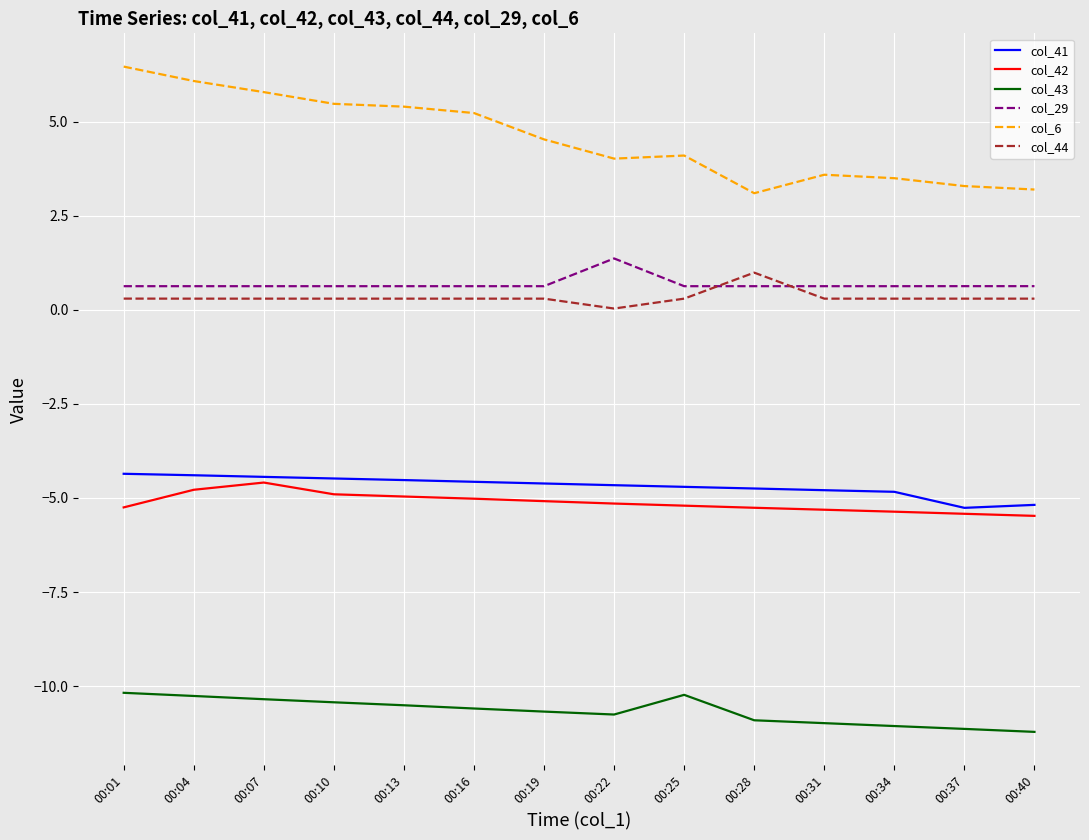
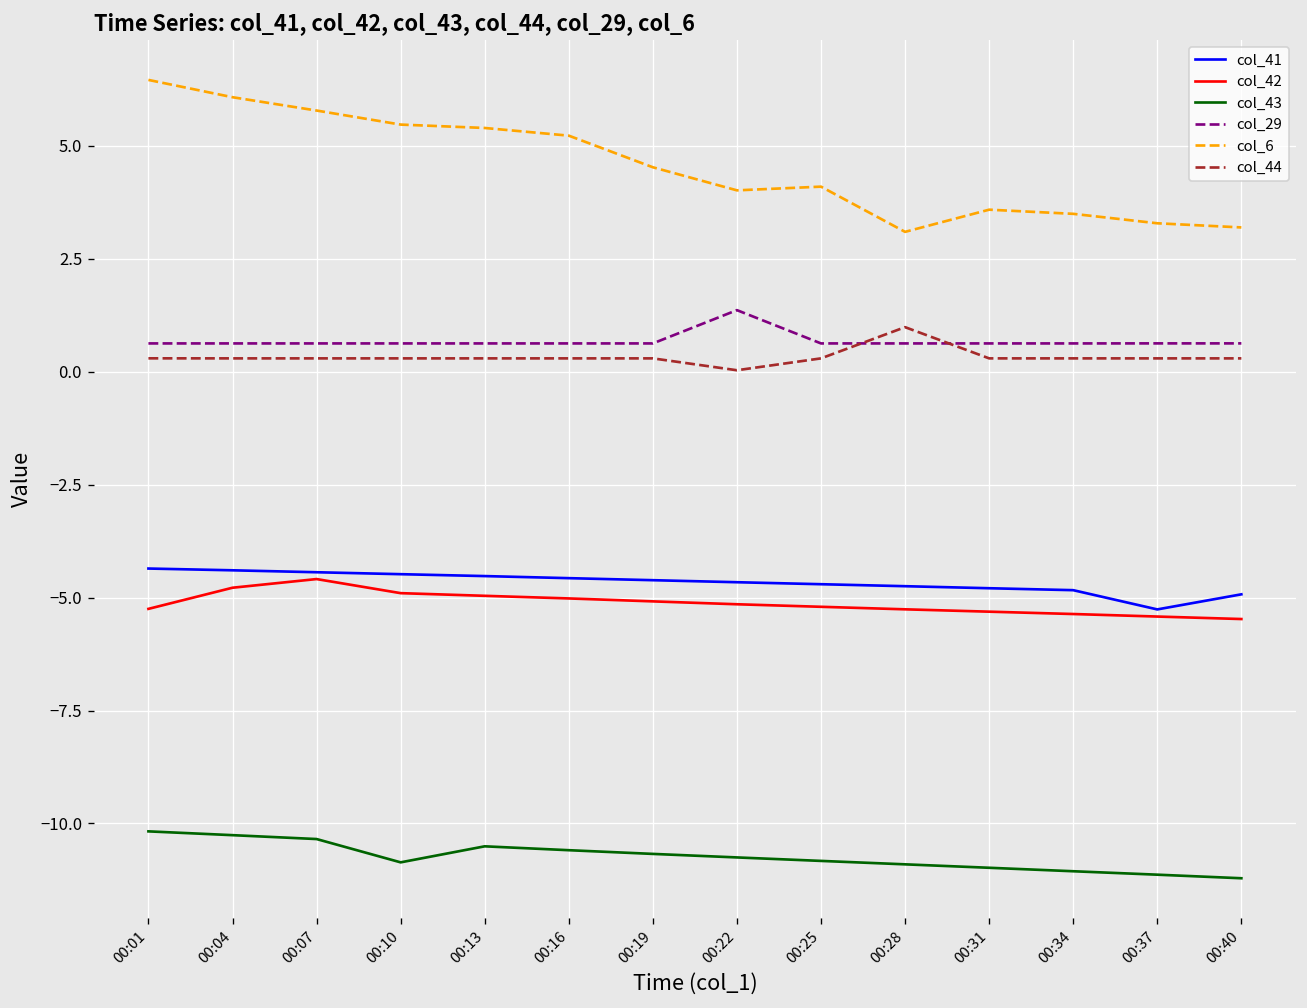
col_43, 00:10: -10.4 -> -10.9
col_43, 00:25: -10.2 -> -10.8
col_41, 00:40: -5.2 -> -4.9
